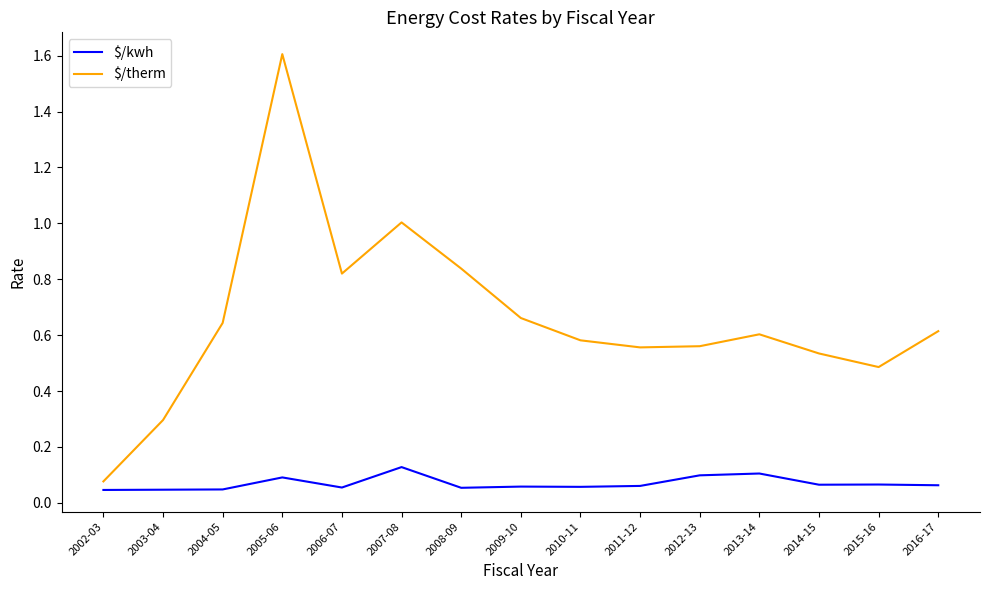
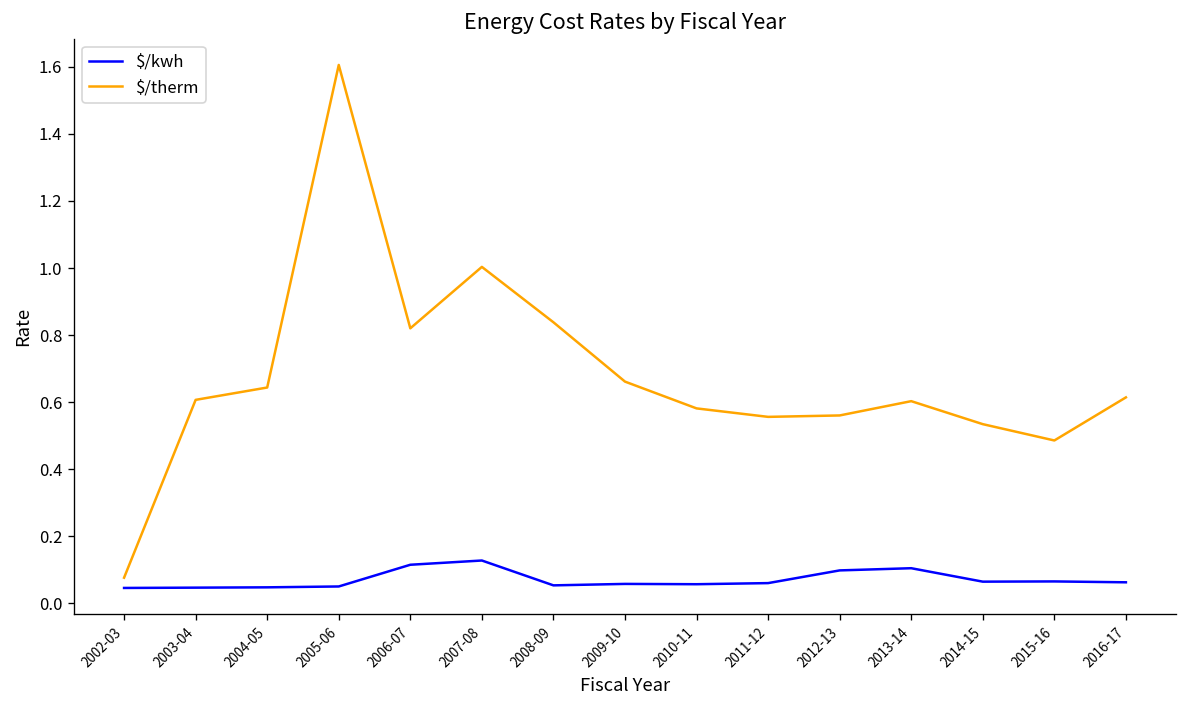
$/therm, 2003-04: 0.30 -> 0.61
$/kwh, 2005-06: 0.09 -> 0.05
$/kwh, 2006-07: 0.05 -> 0.12
